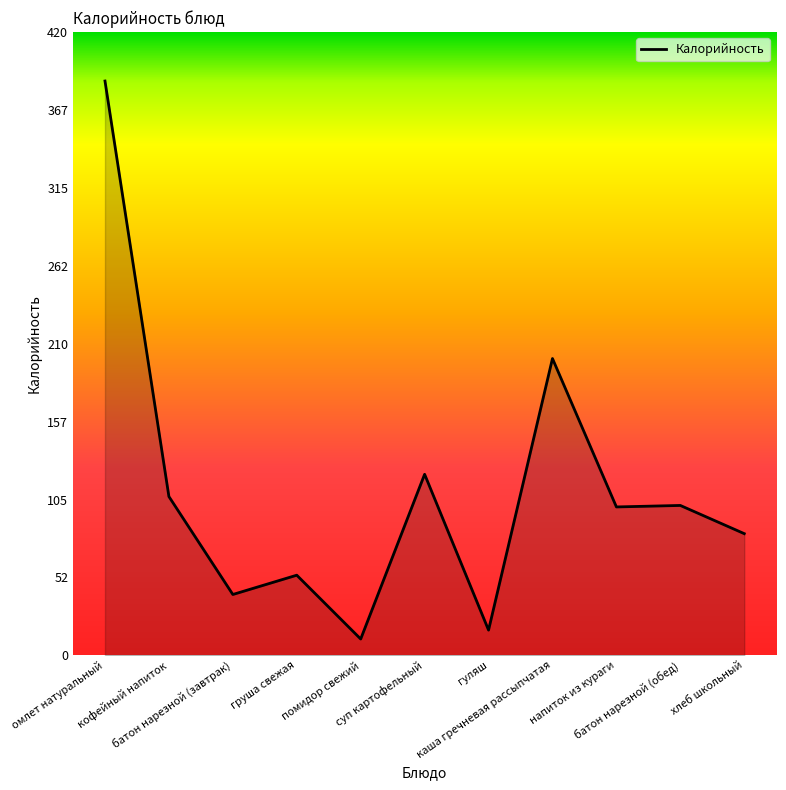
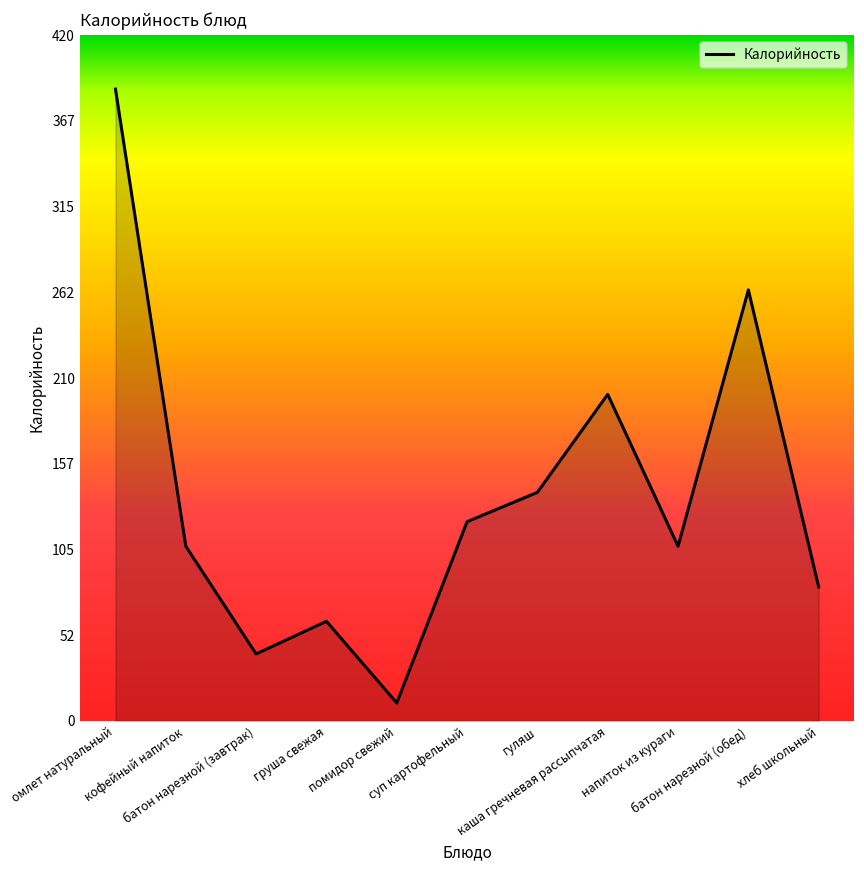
груша свежая: 54 -> 61
гуляш: 17 -> 140
напиток из кураги: 100 -> 107
батон нарезной (обед): 101 -> 264
